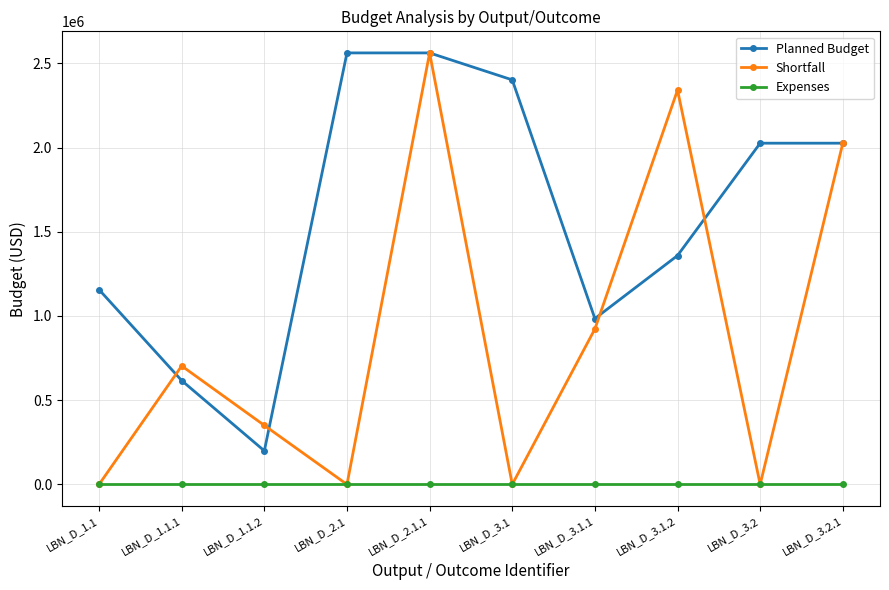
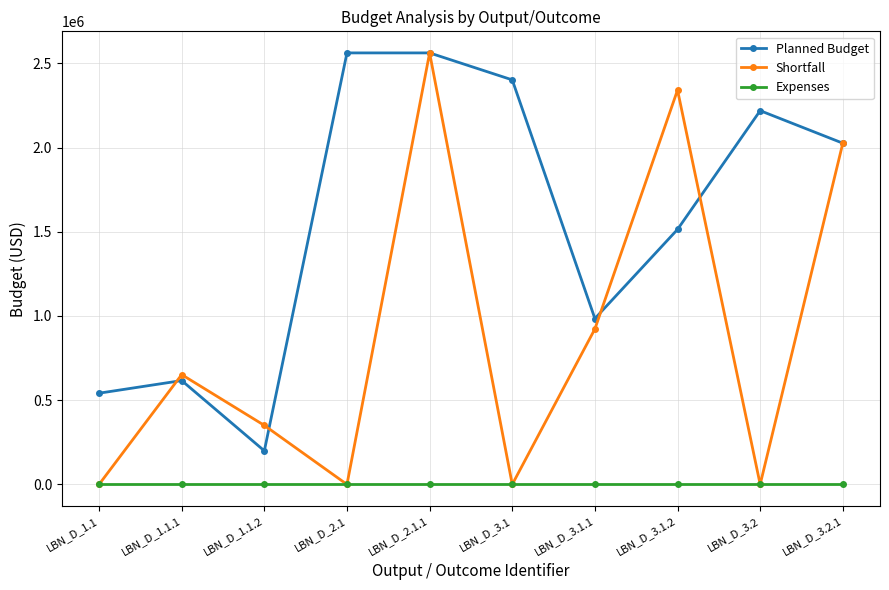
Planned Budget, LBN_D_1.1: 1160000 -> 540000
Shortfall, LBN_D_1.1.1: 700000 -> 650000
Planned Budget, LBN_D_3.1.2: 1360000 -> 1510000
Planned Budget, LBN_D_3.2: 2030000 -> 2220000
